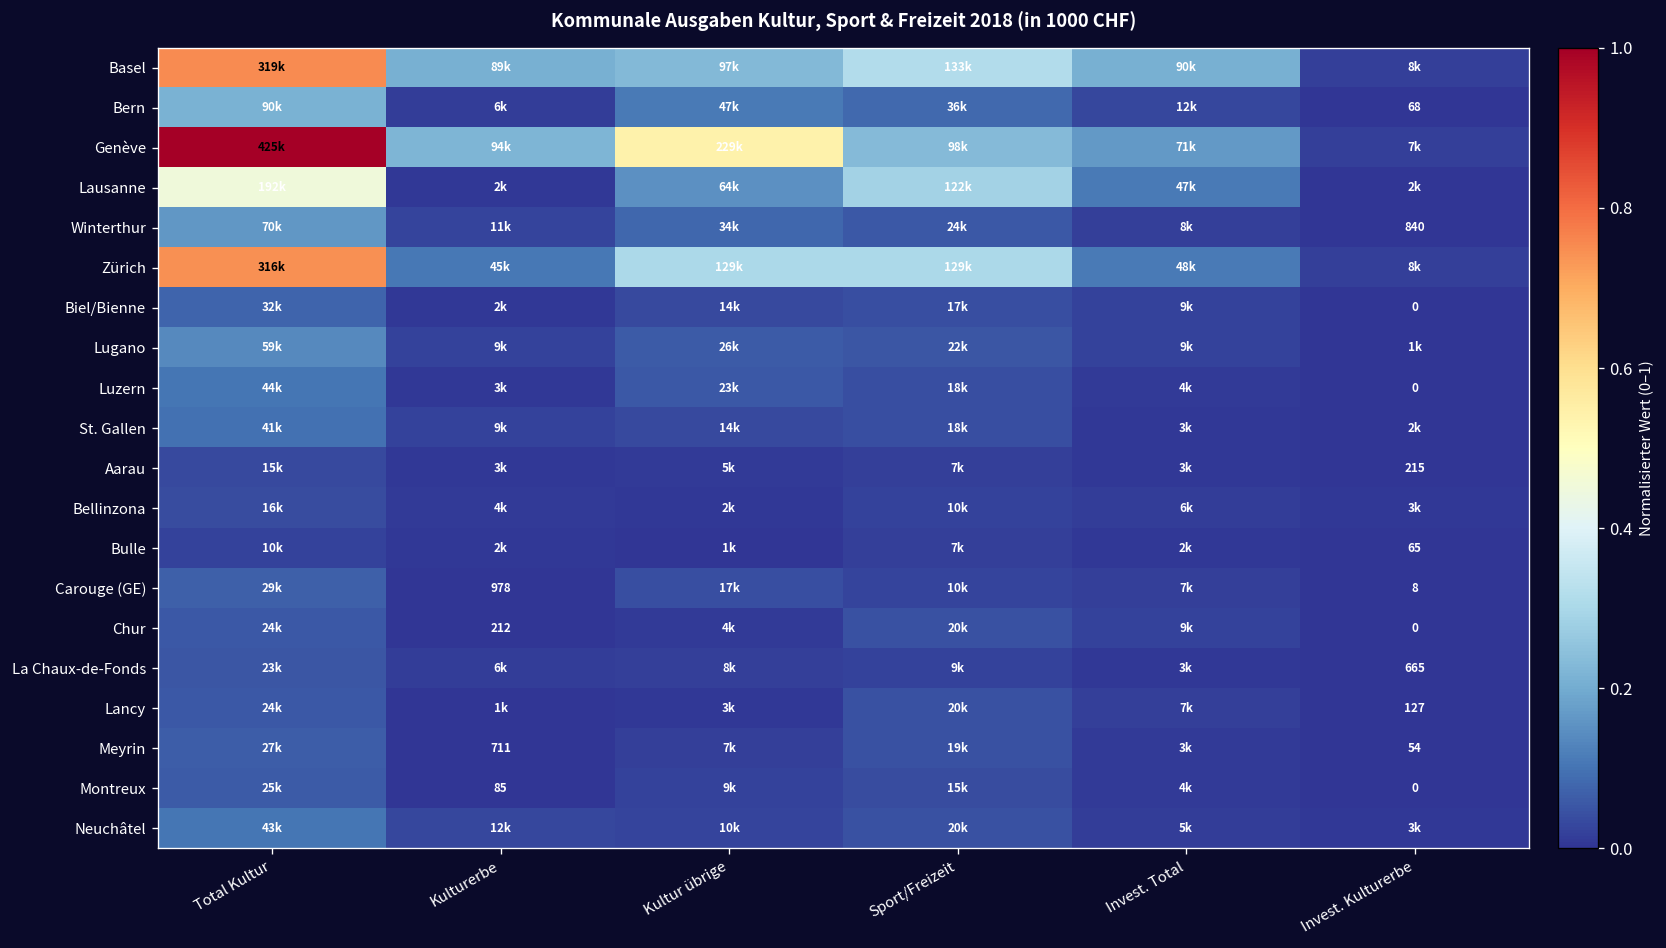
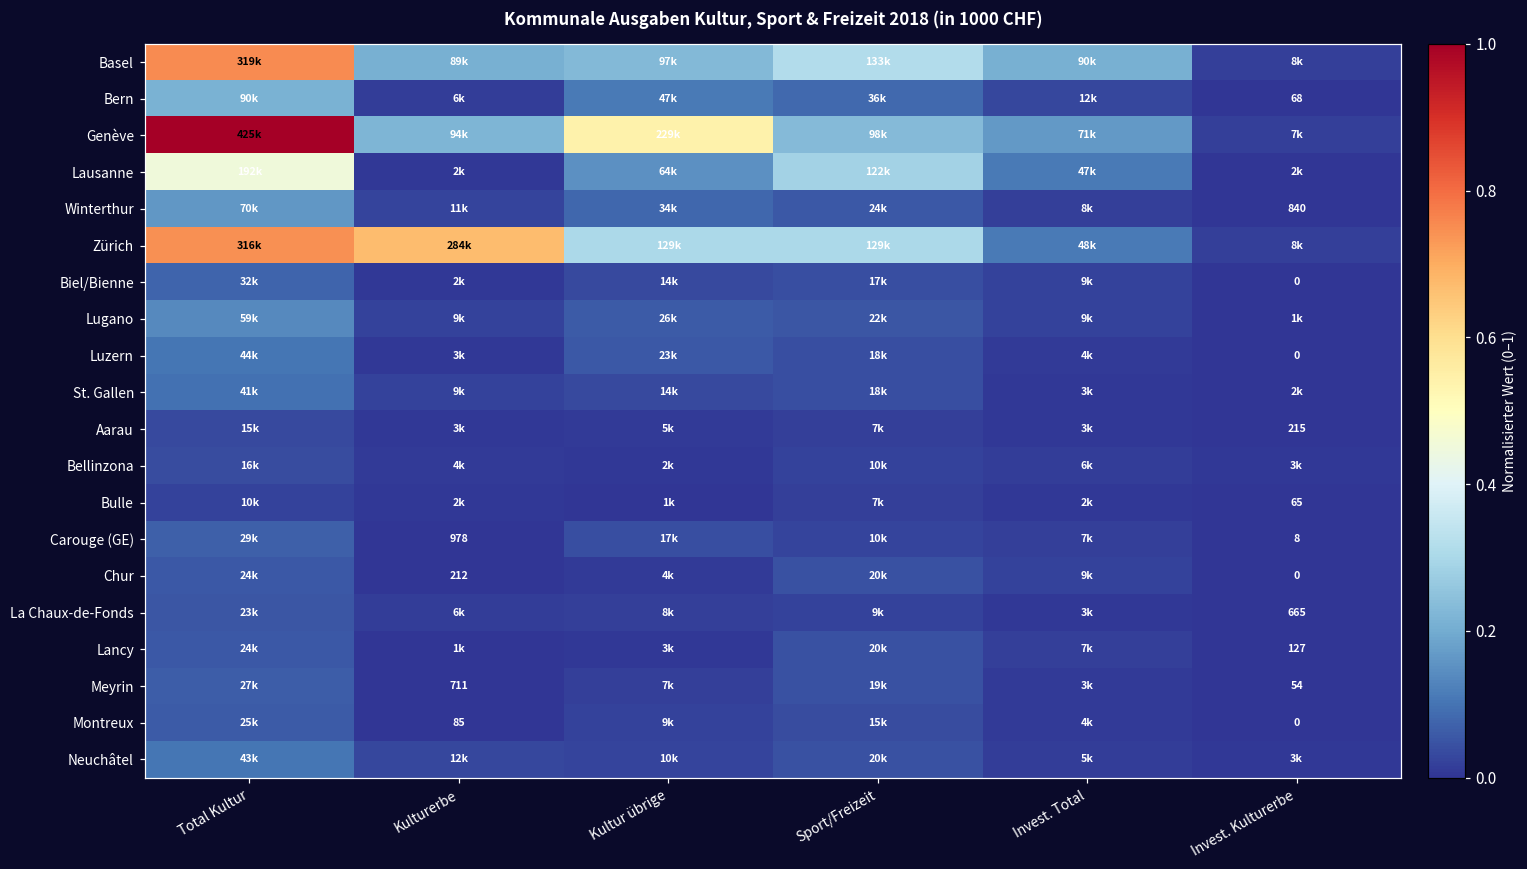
Zürich, Kulturerbe: 45k -> 284k
